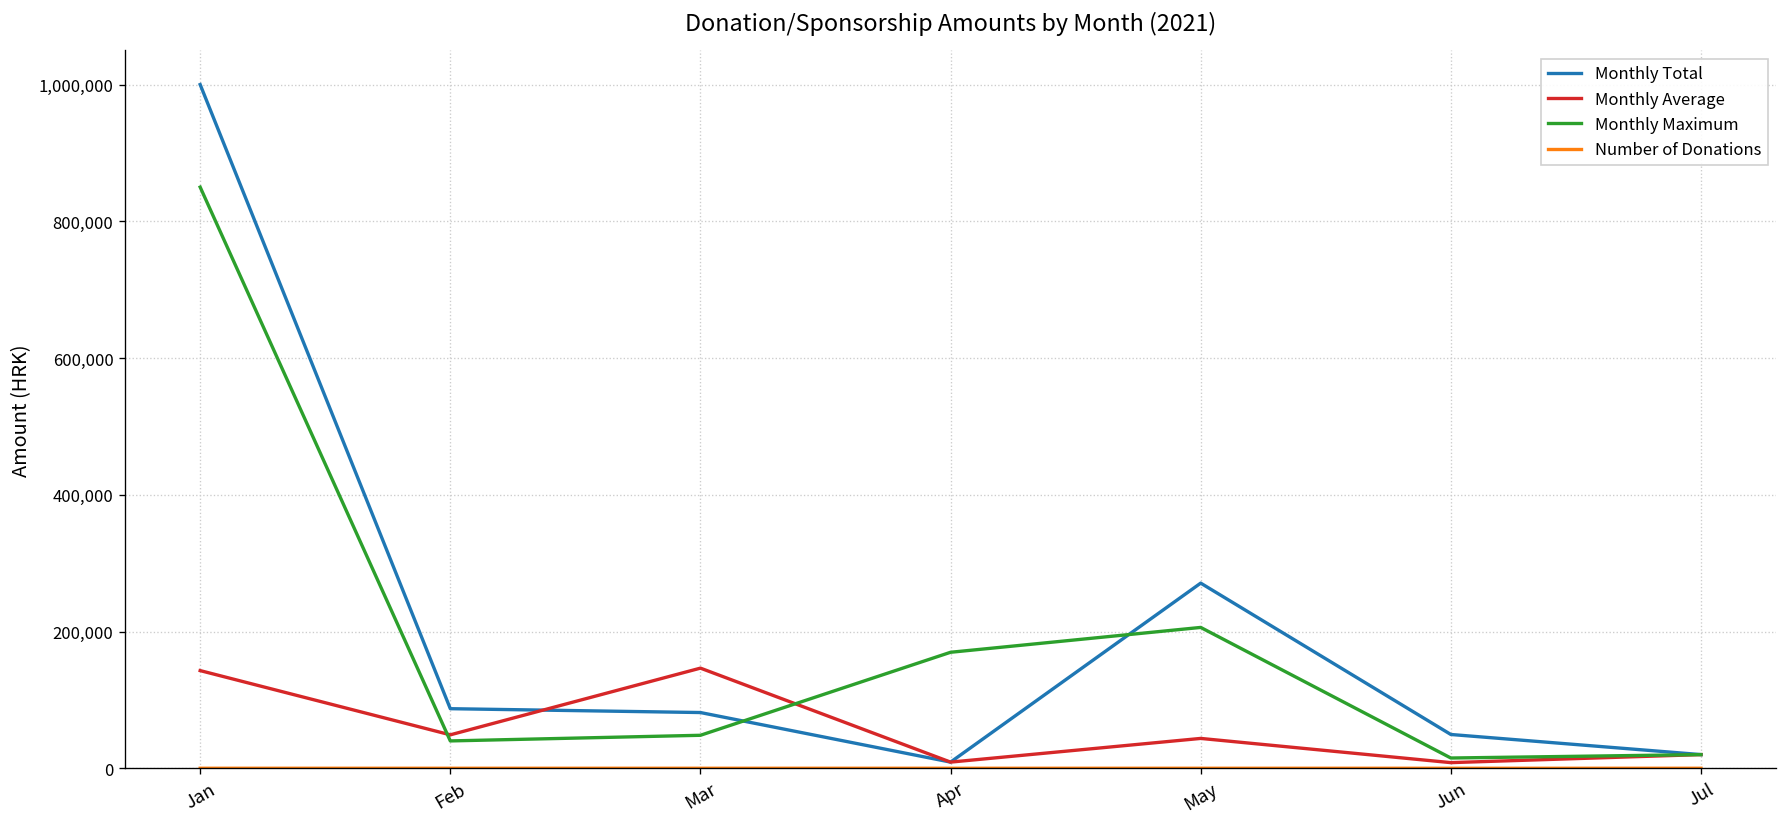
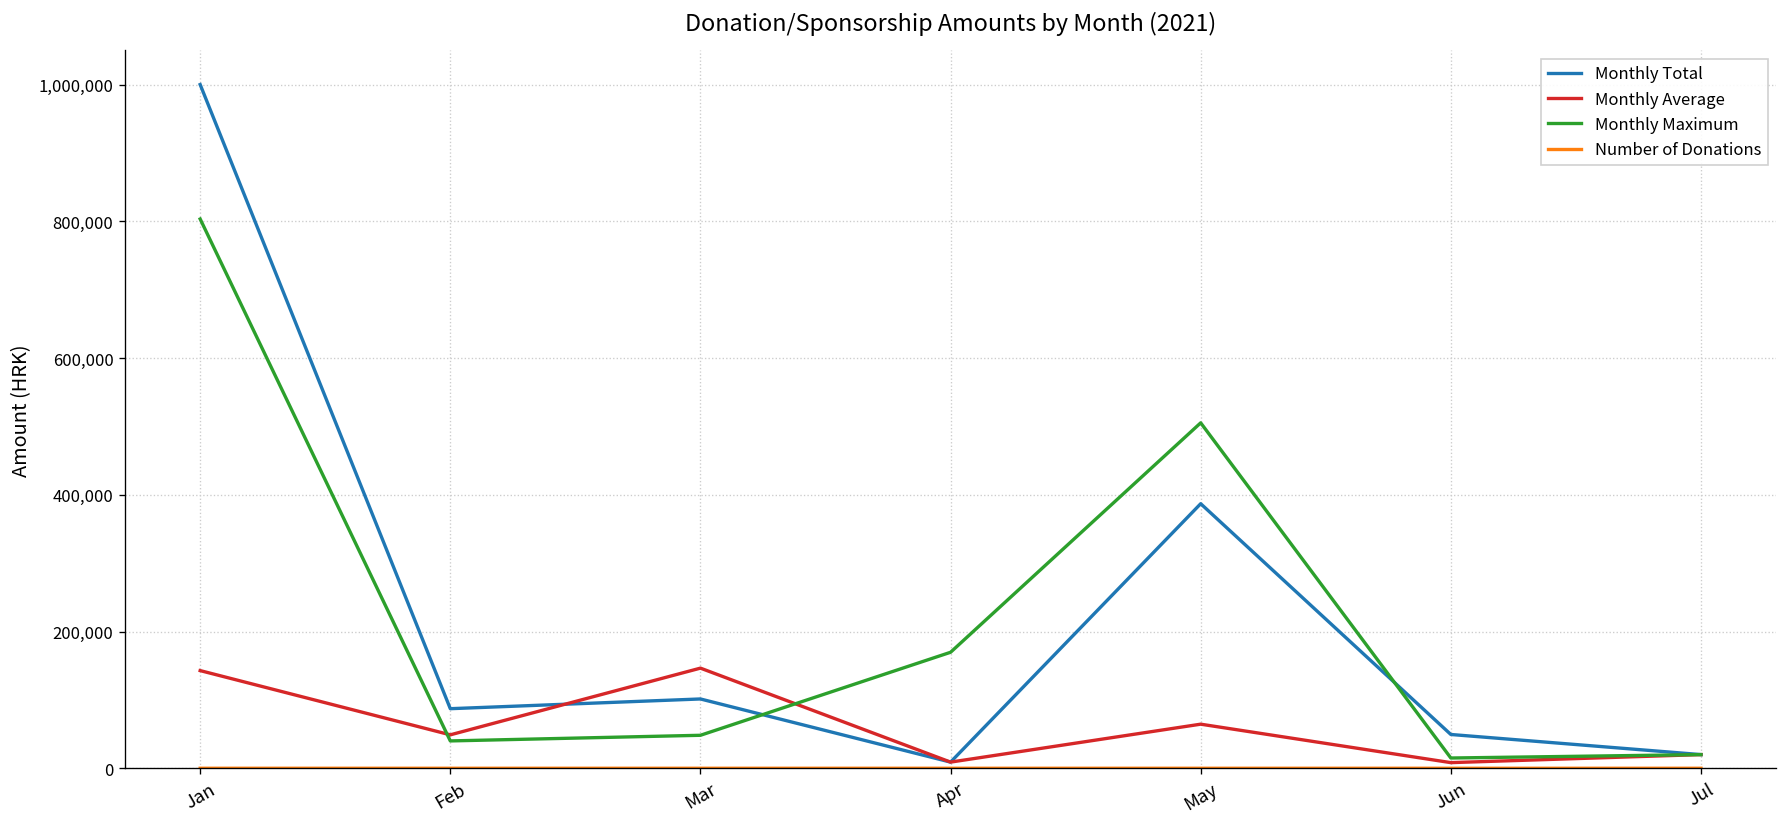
Monthly Maximum, Jan: 850,000 -> 800,000
Monthly Total, Mar: 80,000 -> 100,000
Monthly Total, May: 270,000 -> 390,000
Monthly Average, May: 40,000 -> 60,000
Monthly Maximum, May: 210,000 -> 510,000
